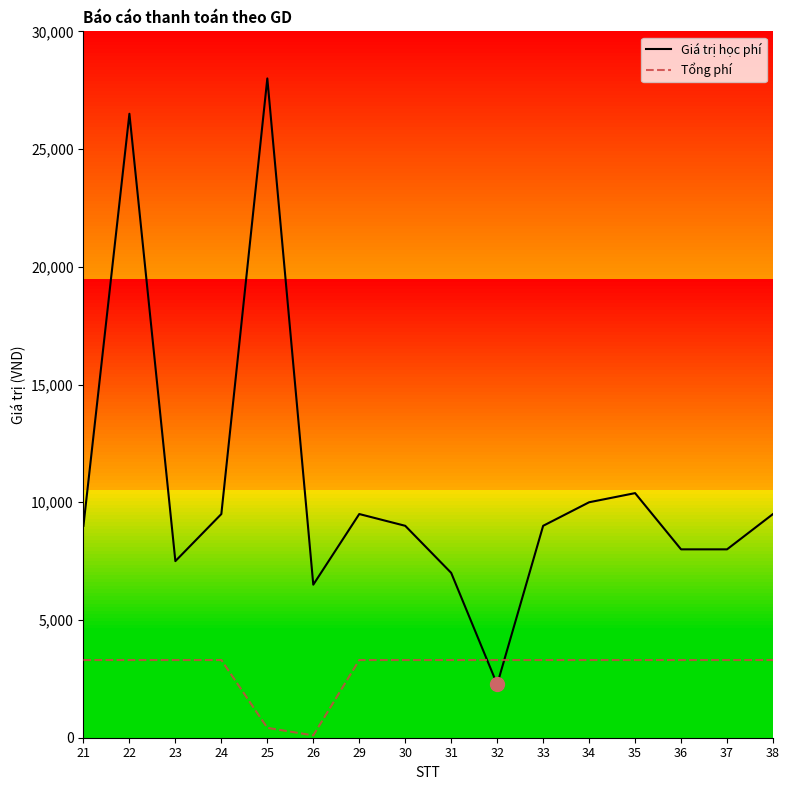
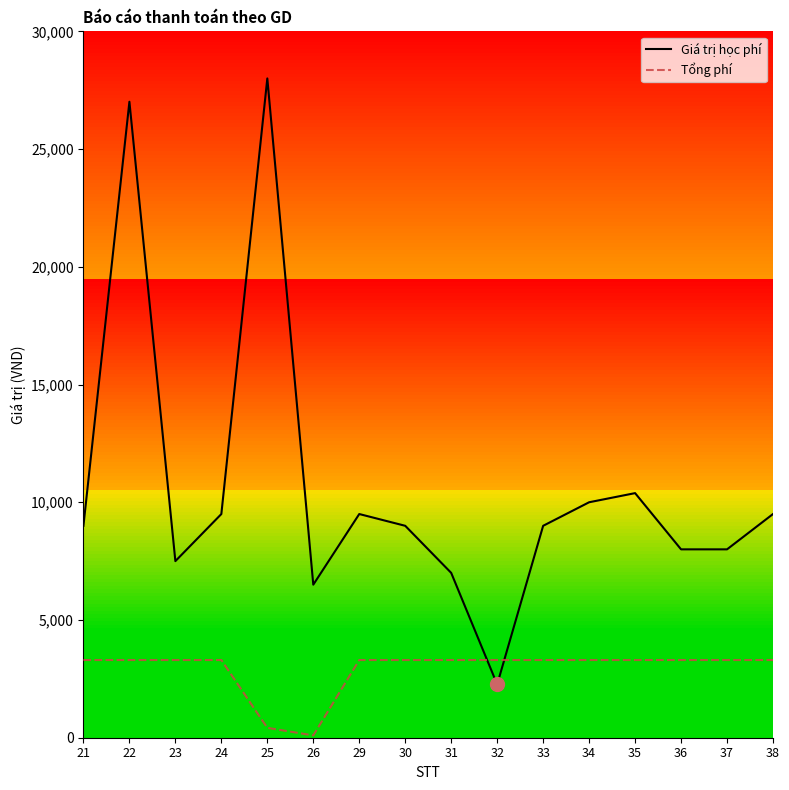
Giá trị học phí, 22: 26,500 -> 27,000
